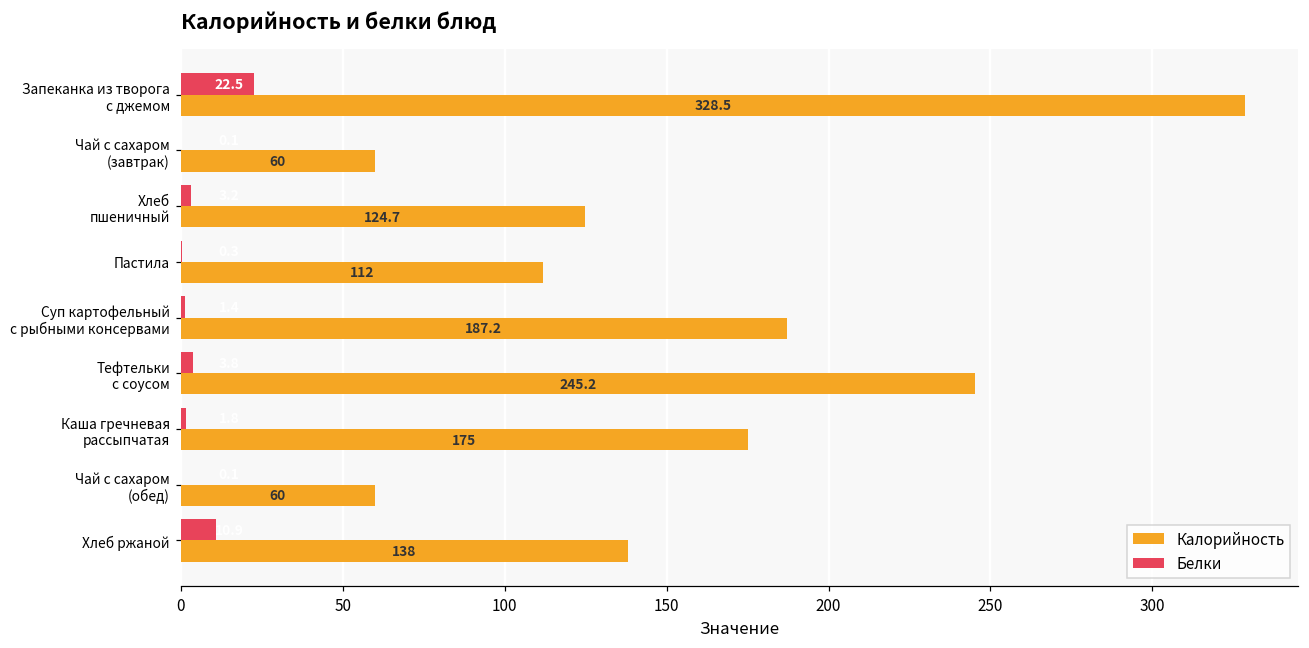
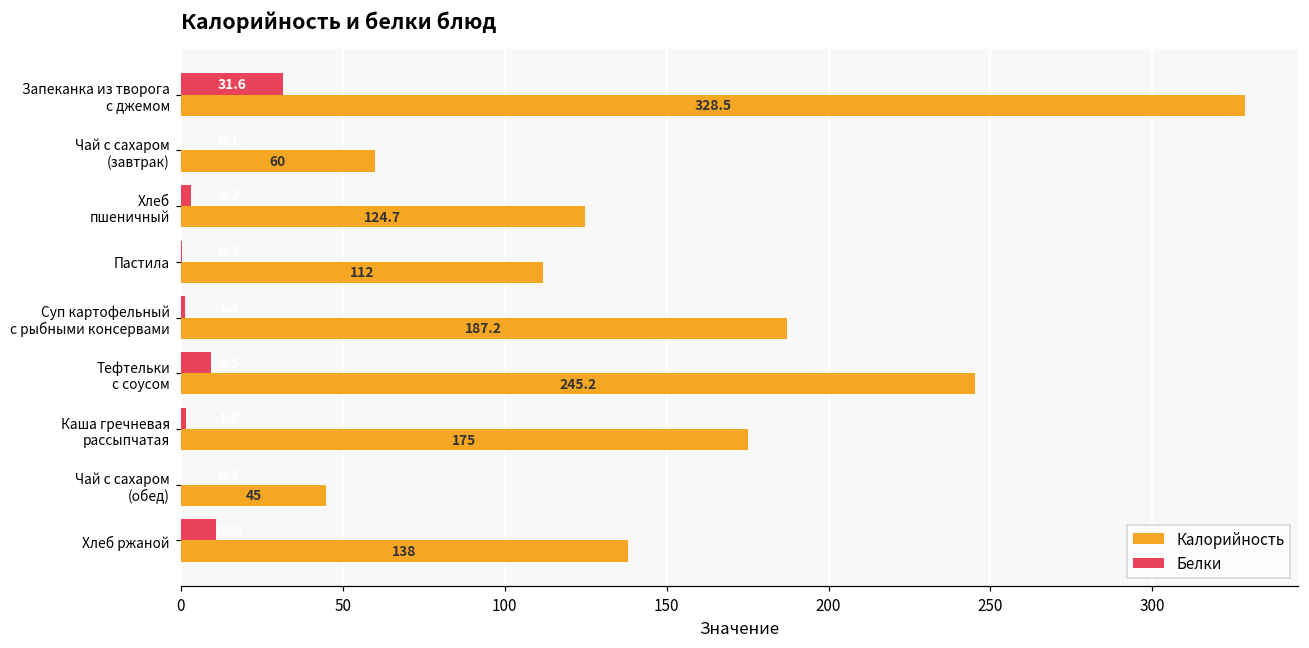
Белки, Запеканка из творога с джемом: 22.5 -> 31.6
Белки, Тефтельки с соусом: 4 -> 10
Калорийность, Чай с сахаром (обед): 60 -> 45
